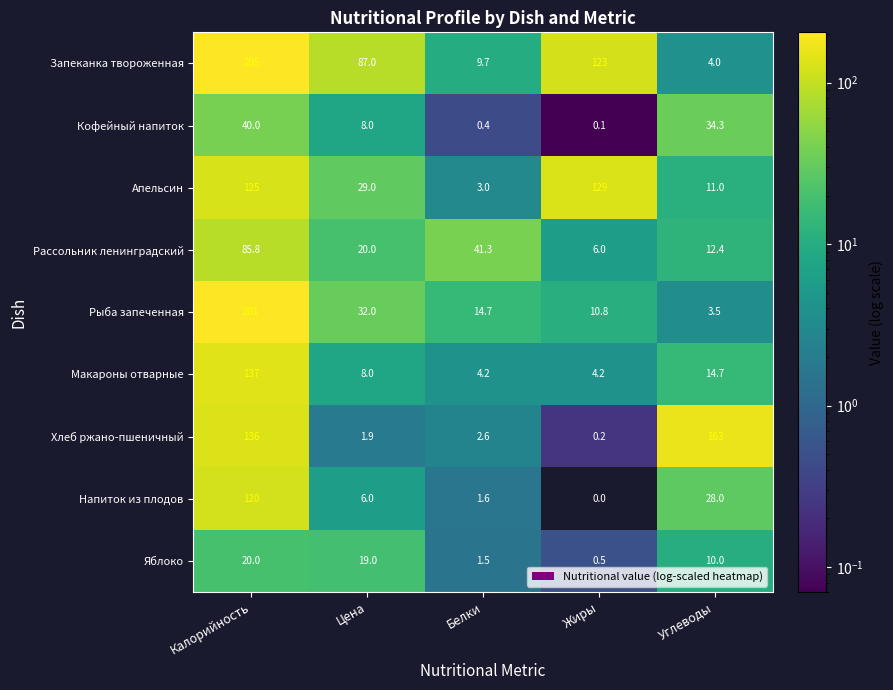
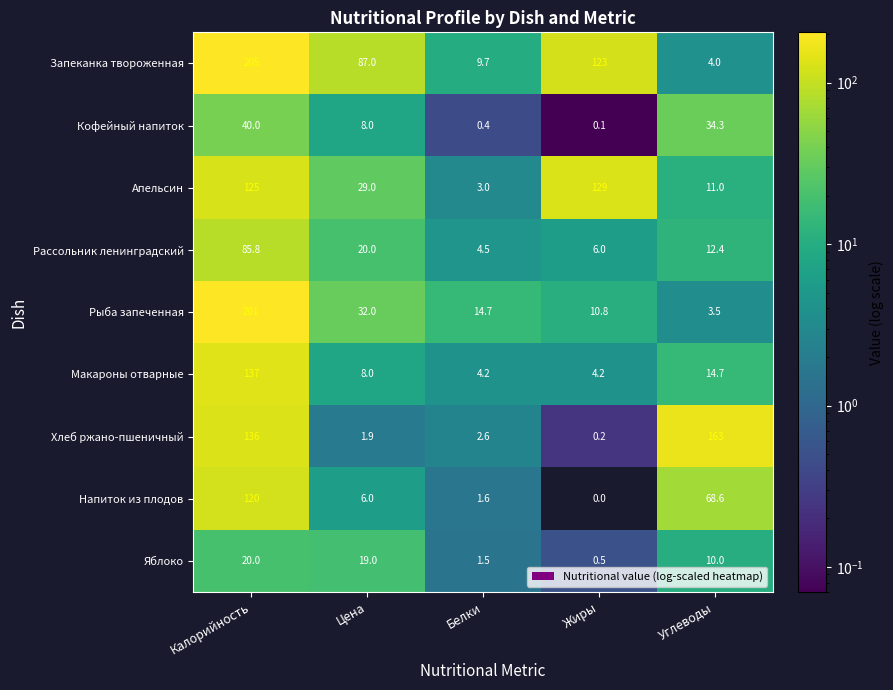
Рассольник ленинградский, Белки: 41.3 -> 4.5
Напиток из плодов, Углеводы: 28.0 -> 68.6
